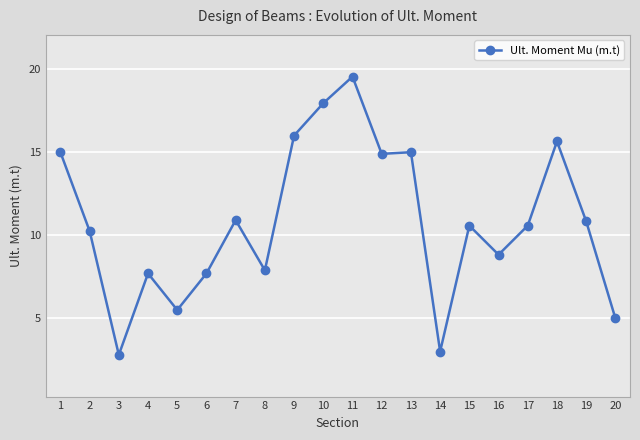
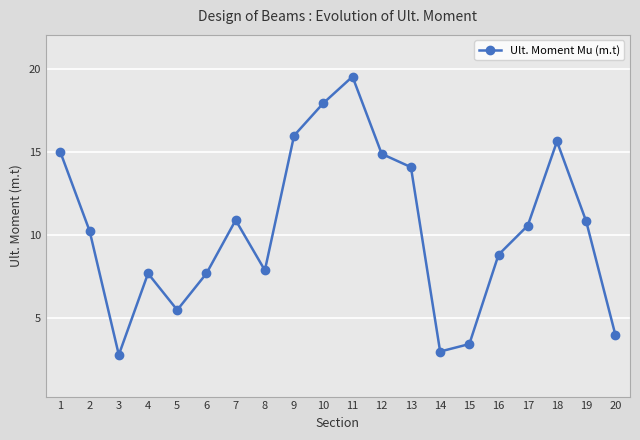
13: 15.0 -> 14.1
15: 10.6 -> 3.5
20: 5 -> 4
